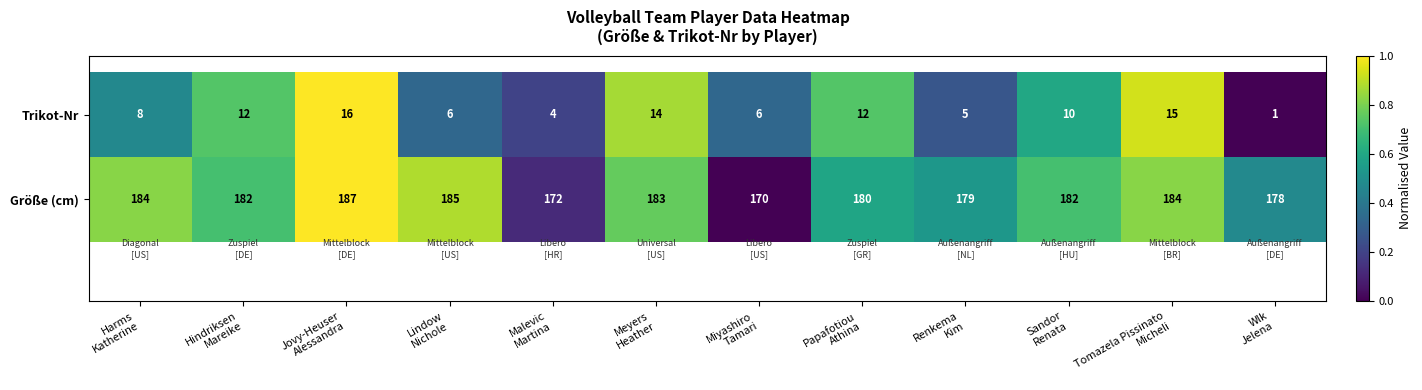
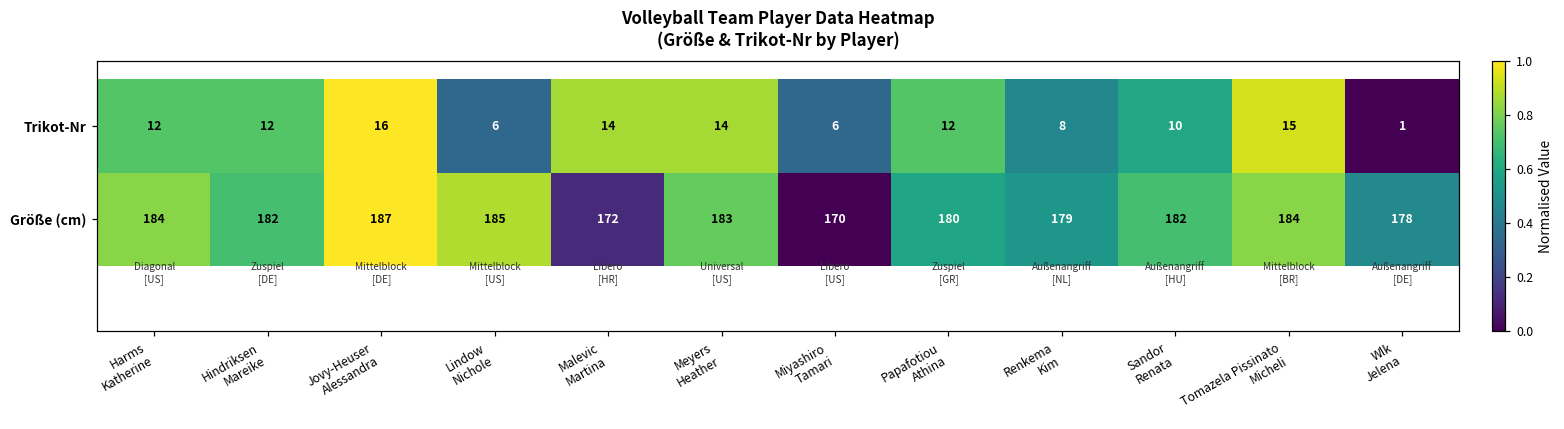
Trikot-Nr, Harms Katherine: 8 -> 12
Trikot-Nr, Malevic Martina: 4 -> 14
Trikot-Nr, Renkema Kim: 5 -> 8
